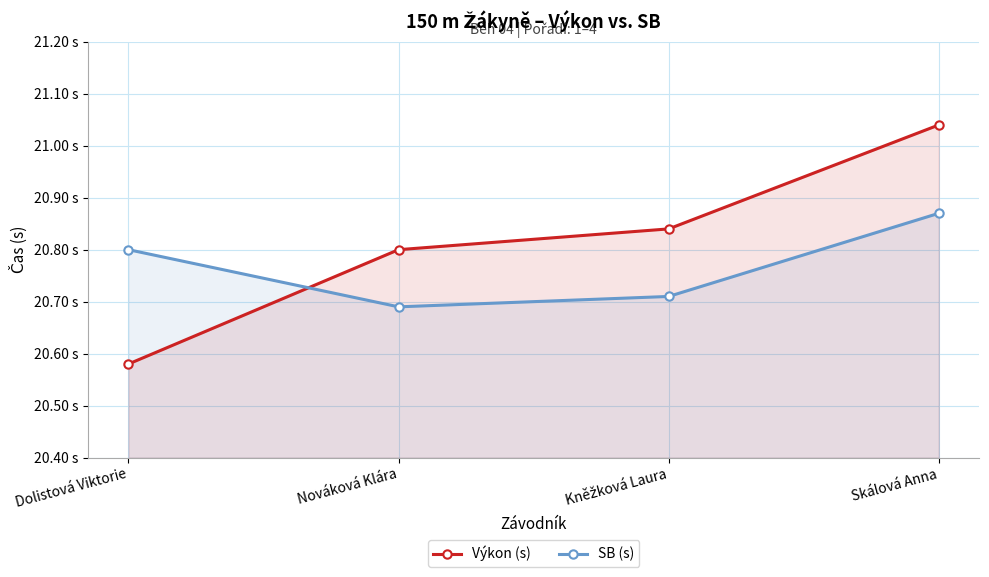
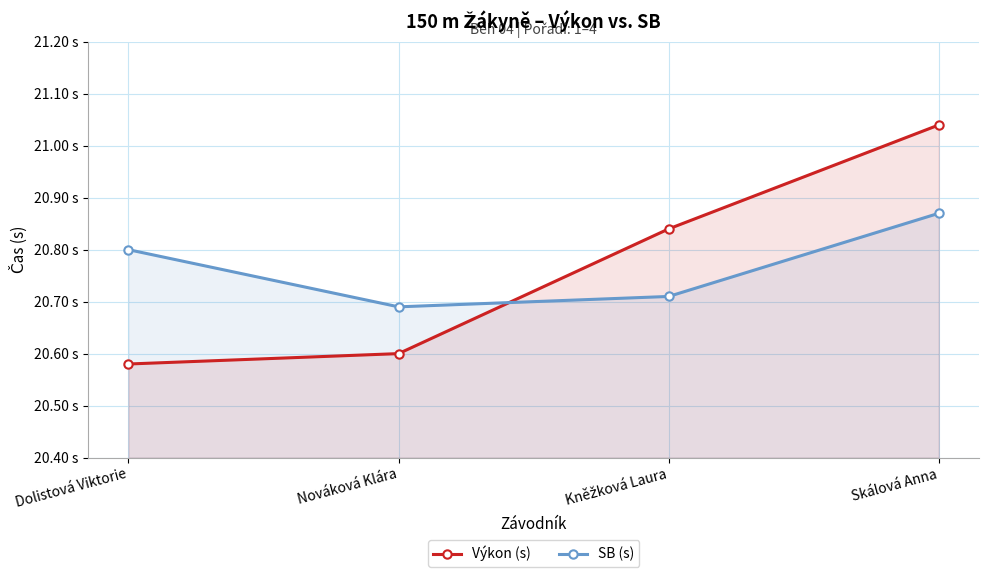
Výkon (s), Nováková Klára: 20.8 s -> 20.6 s
